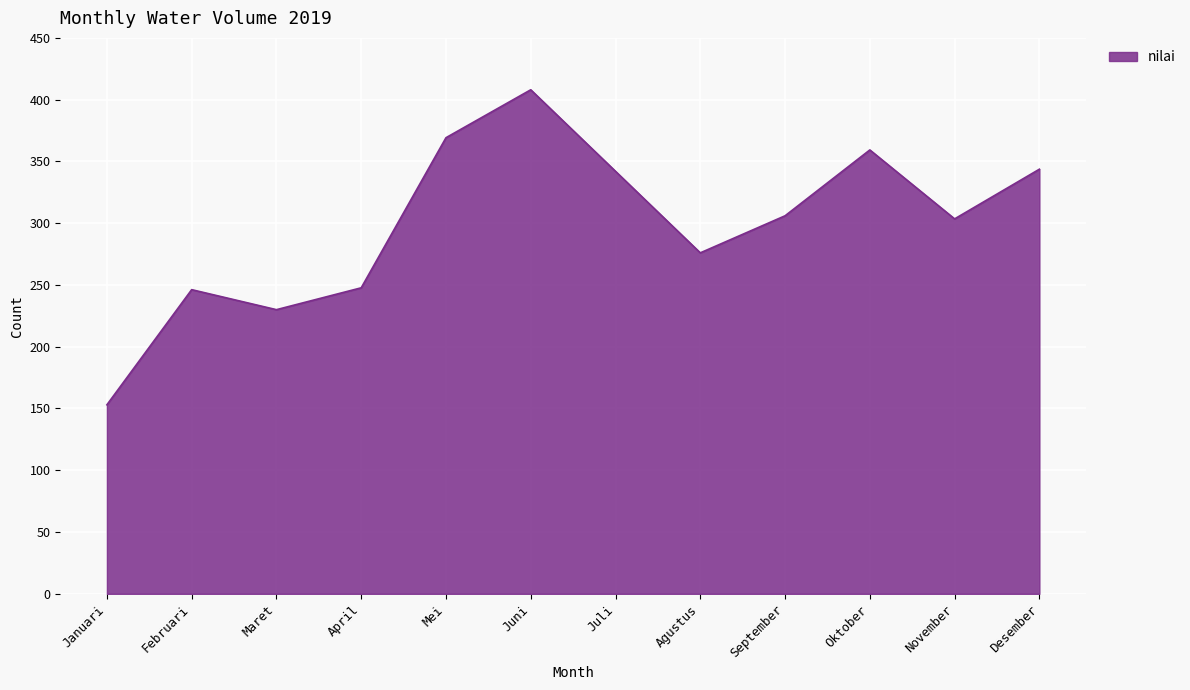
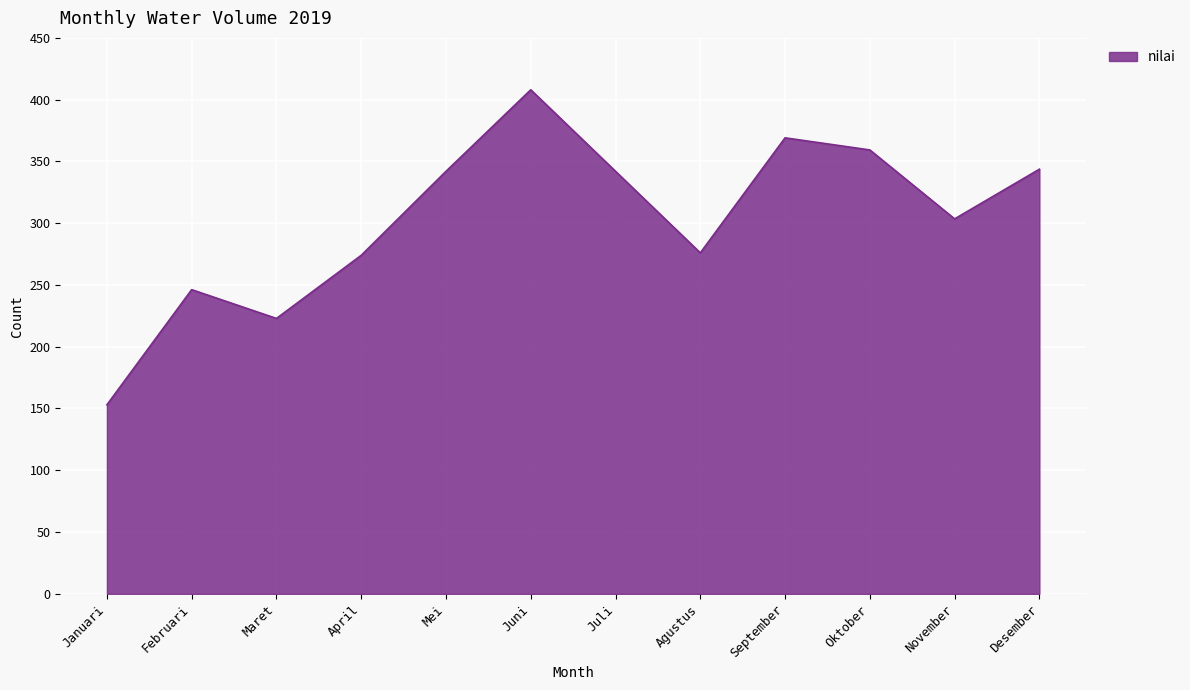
Maret: 230 -> 223
April: 248 -> 274
Mei: 369 -> 342
September: 306 -> 369
